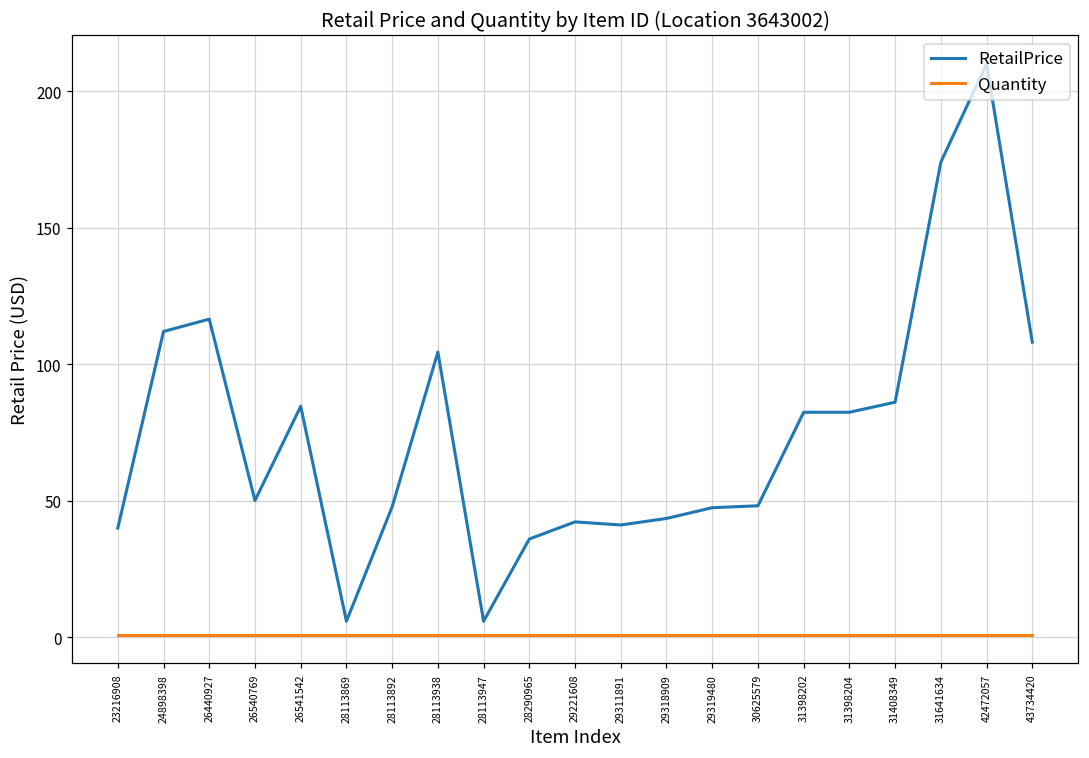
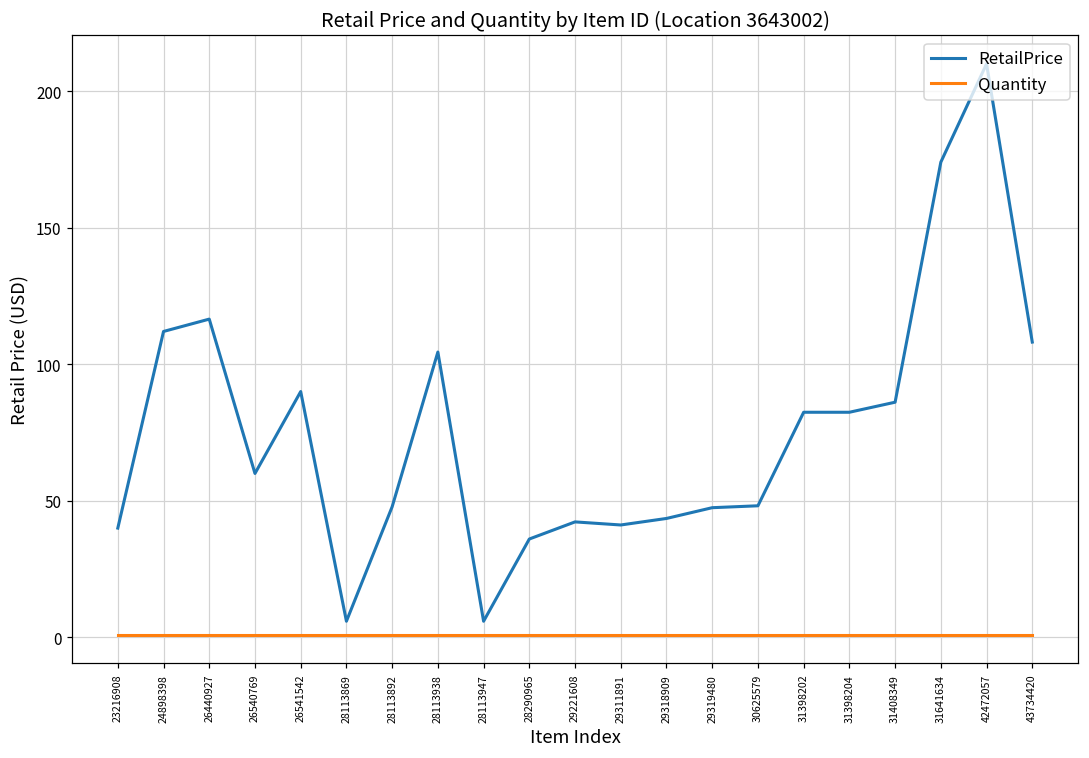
RetailPrice, 26540769: 50 -> 60
RetailPrice, 26541542: 85 -> 90
